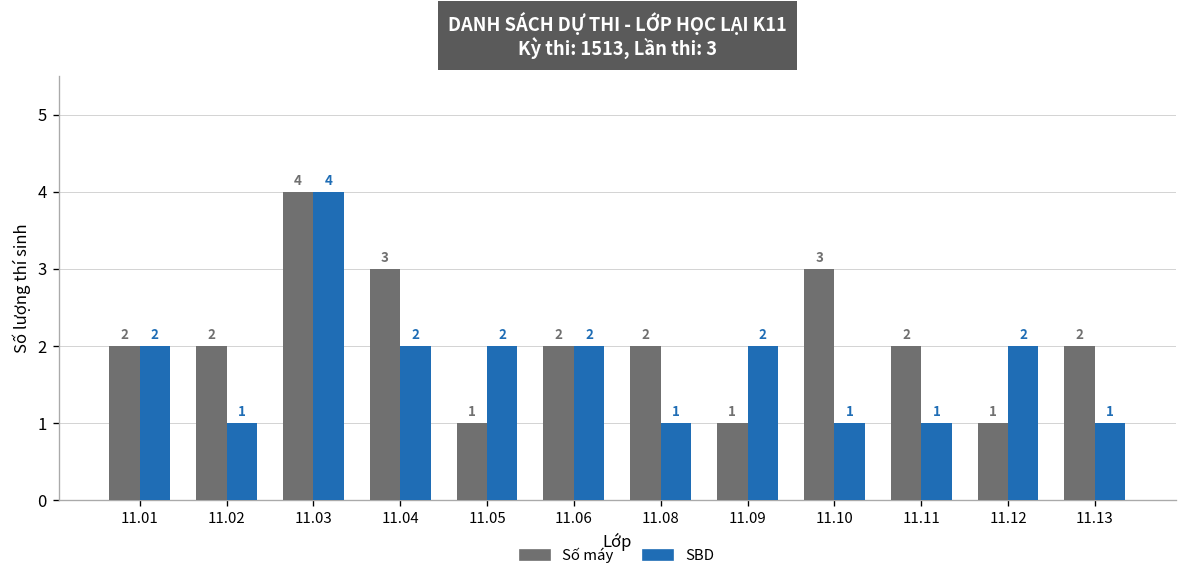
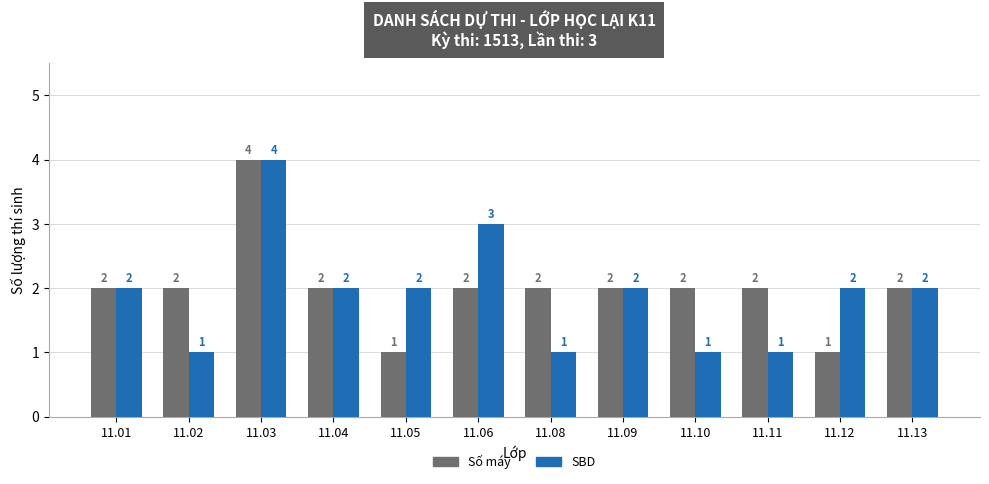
Số máy, 11.04: 3 -> 2
SBD, 11.06: 2 -> 3
Số máy, 11.09: 1 -> 2
Số máy, 11.10: 3 -> 2
SBD, 11.13: 1 -> 2
